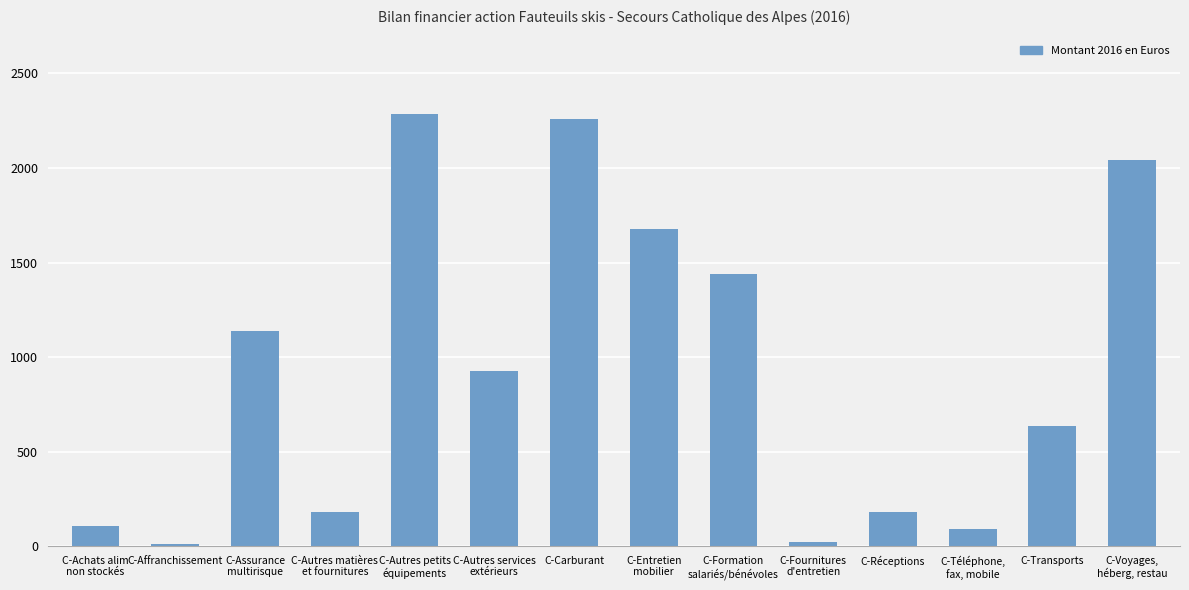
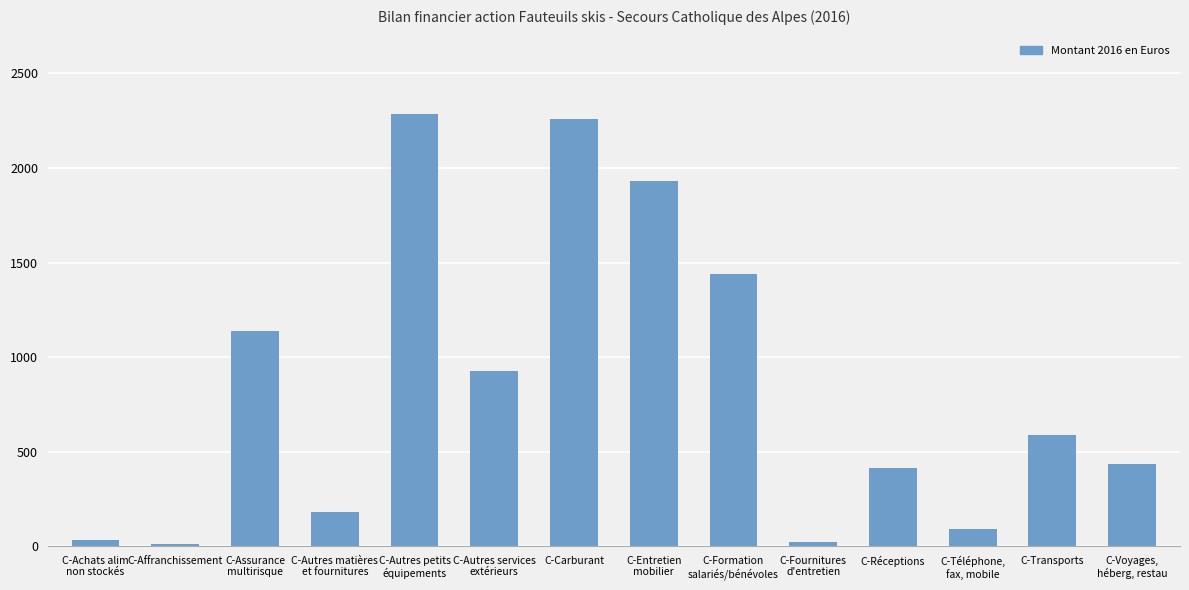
C-Achats alim non stockés: 110 -> 30
C-Entretien mobilier: 1680 -> 1930
C-Réceptions: 180 -> 410
C-Transports: 640 -> 590
C-Voyages, héberg, restau: 2040 -> 440
